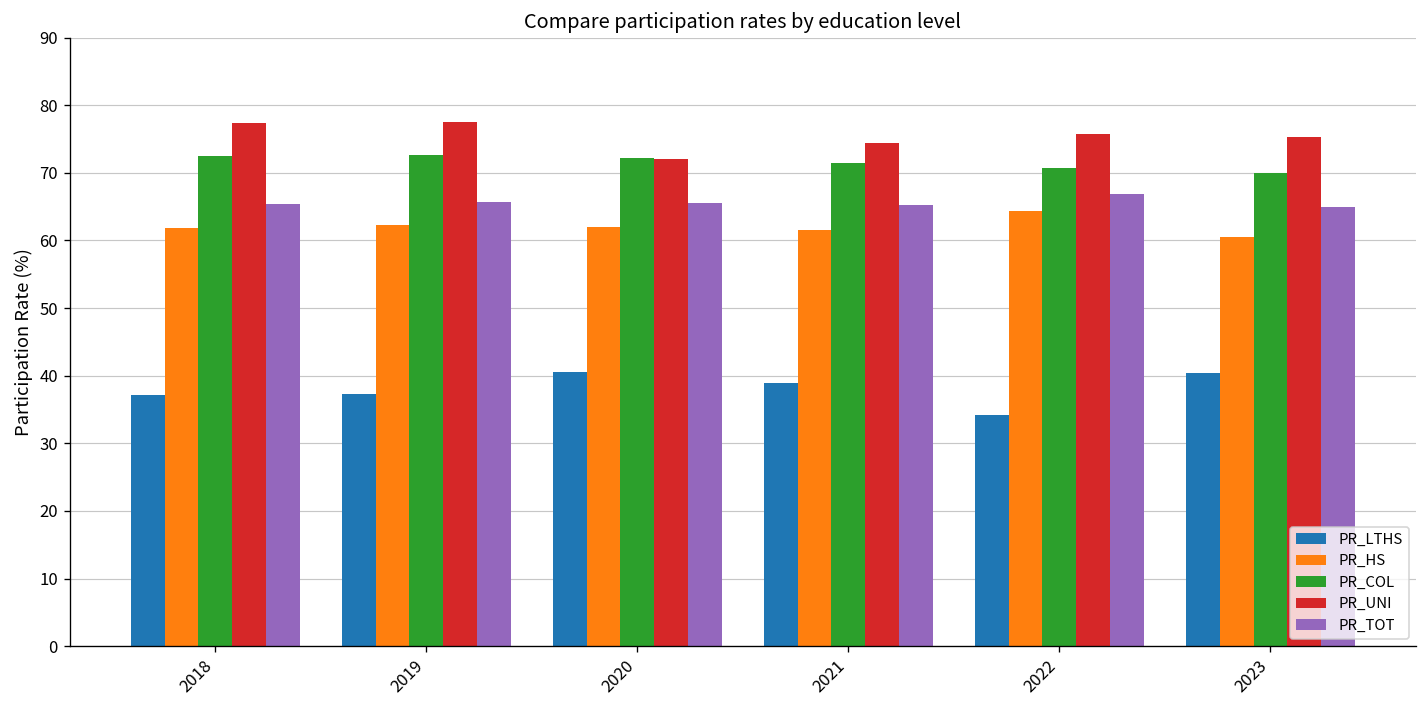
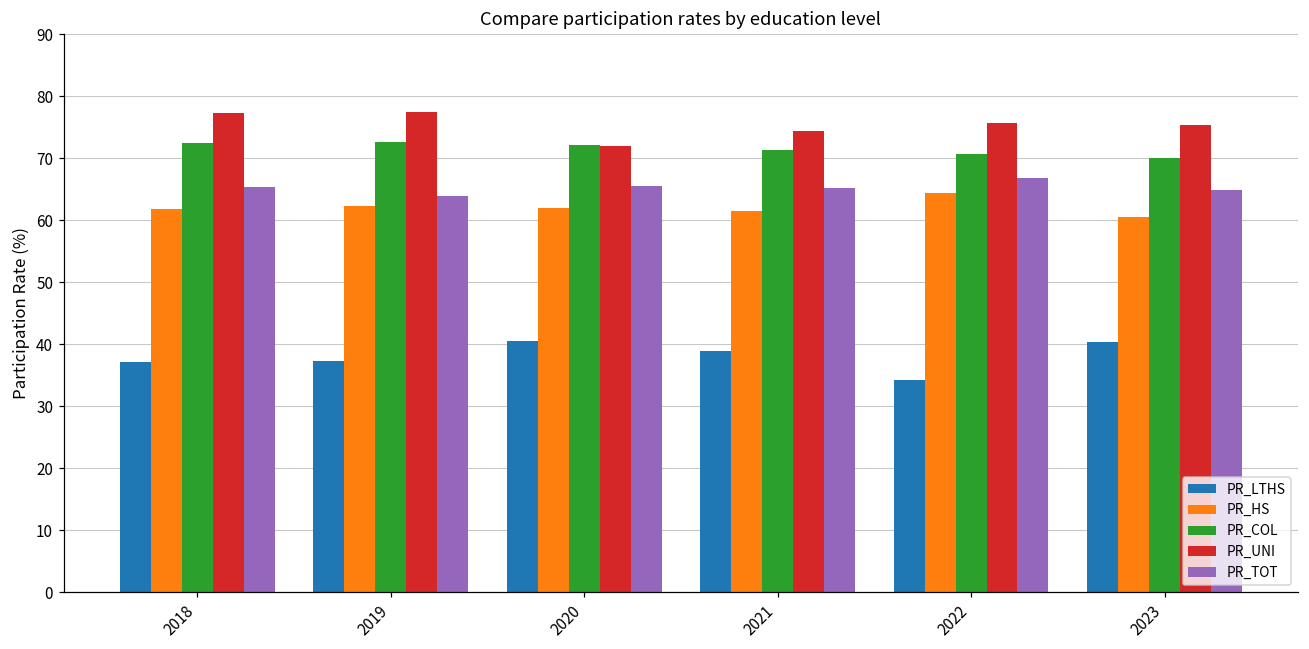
PR_TOT, 2019: 66 -> 64
